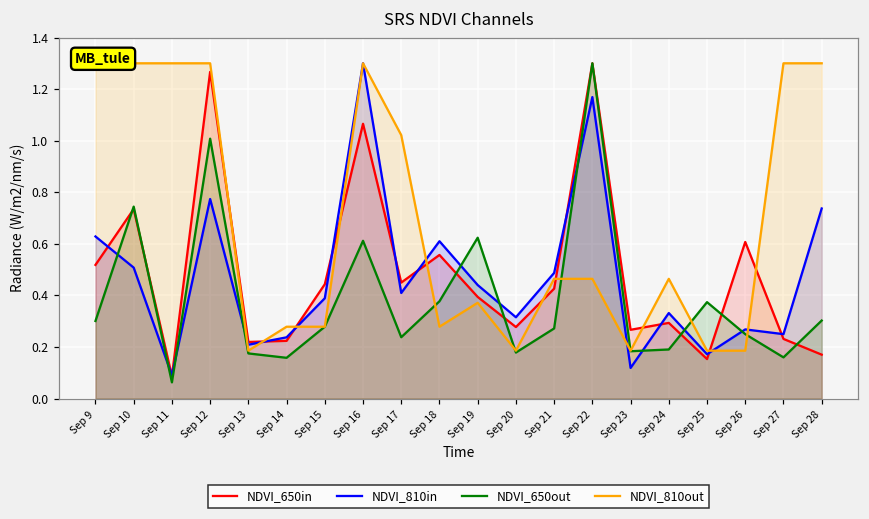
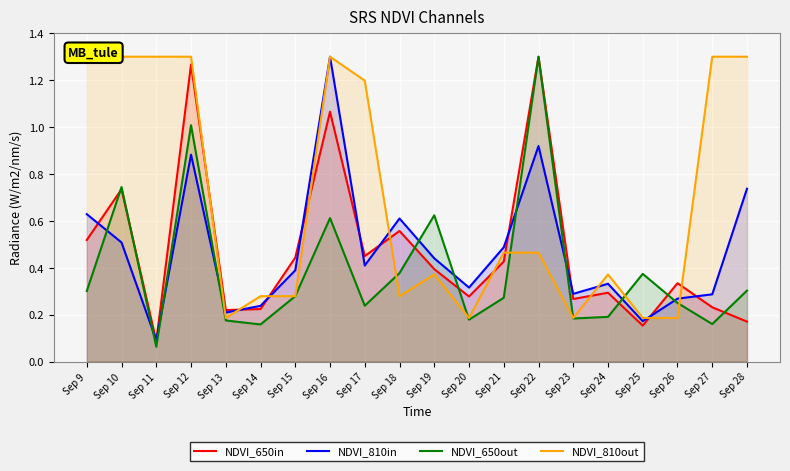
NDVI_810in, Sep 12: 0.77 -> 0.88
NDVI_810out, Sep 17: 1.02 -> 1.20
NDVI_810in, Sep 22: 1.17 -> 0.92
NDVI_810in, Sep 23: 0.12 -> 0.29
NDVI_810out, Sep 24: 0.46 -> 0.37
NDVI_650in, Sep 26: 0.61 -> 0.33
NDVI_810in, Sep 27: 0.25 -> 0.29
